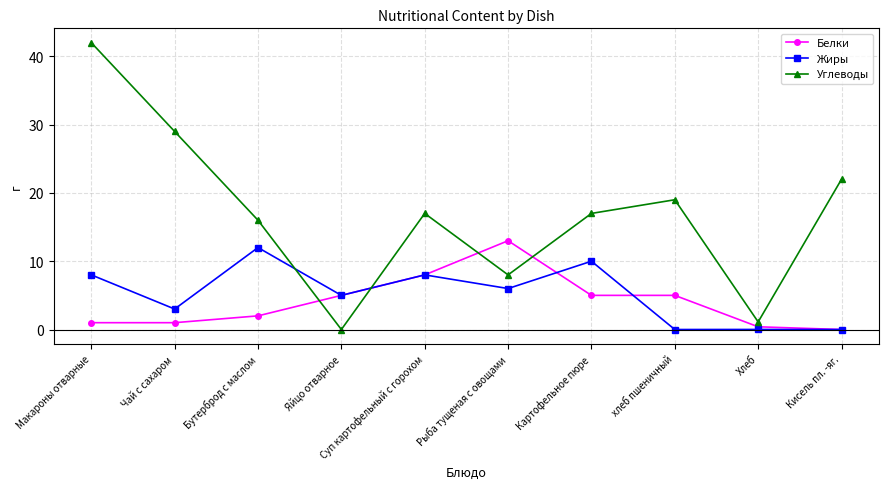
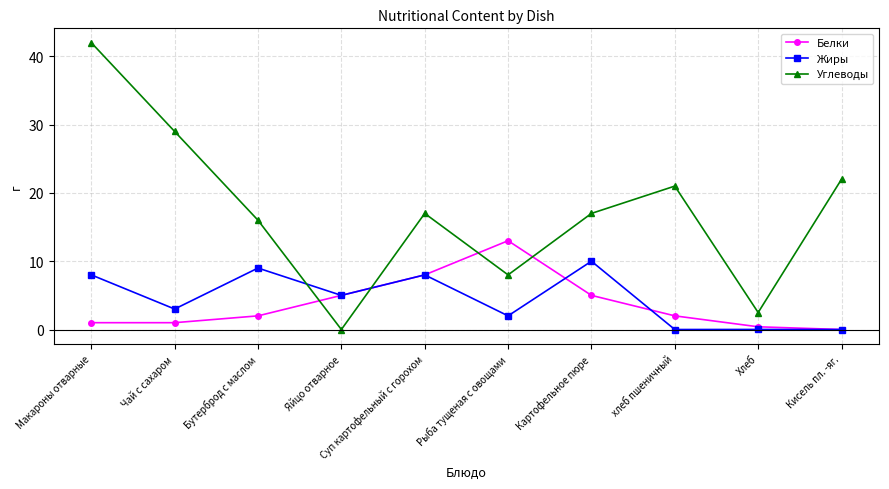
Жиры, Бутерброд с маслом: 12 -> 9
Жиры, Рыба тущеная с овощами: 6 -> 2
Белки, хлеб пшеничный: 5 -> 2
Углеводы, хлеб пшеничный: 19 -> 21
Углеводы, Хлеб: 1 -> 2
